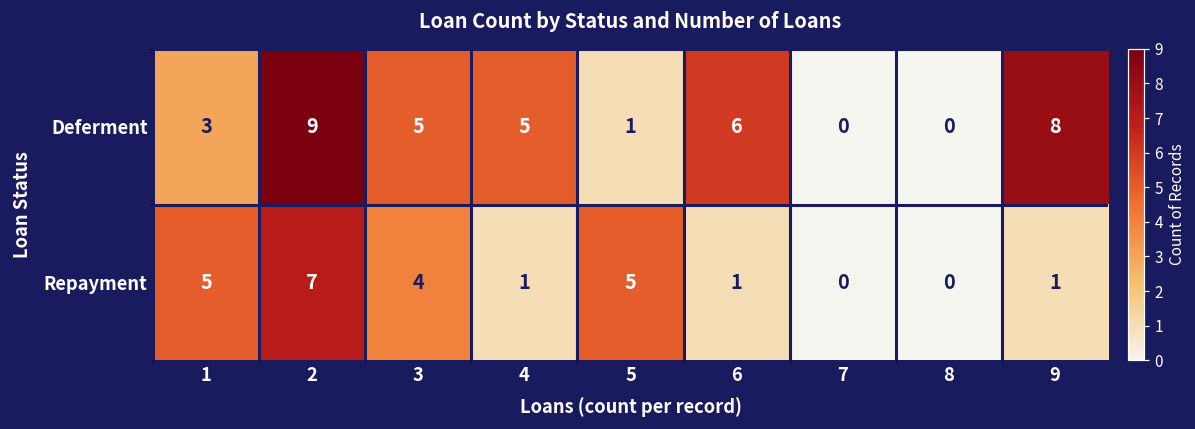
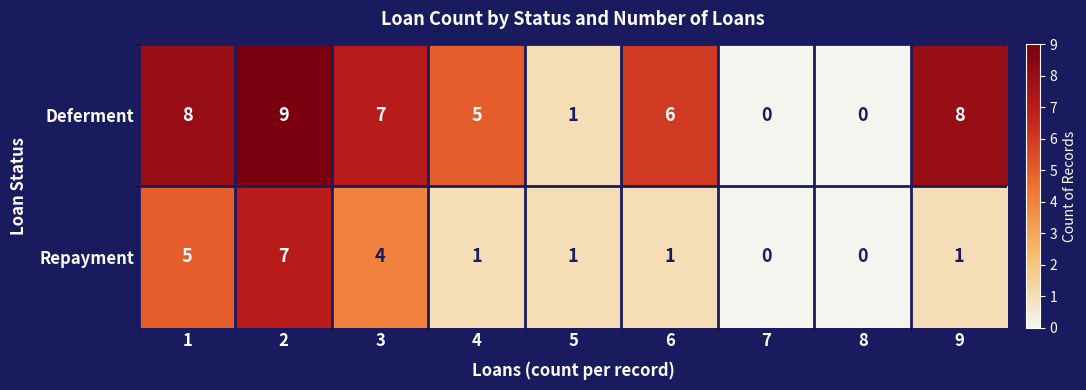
Deferment, 1: 3 -> 8
Deferment, 3: 5 -> 7
Repayment, 5: 5 -> 1
